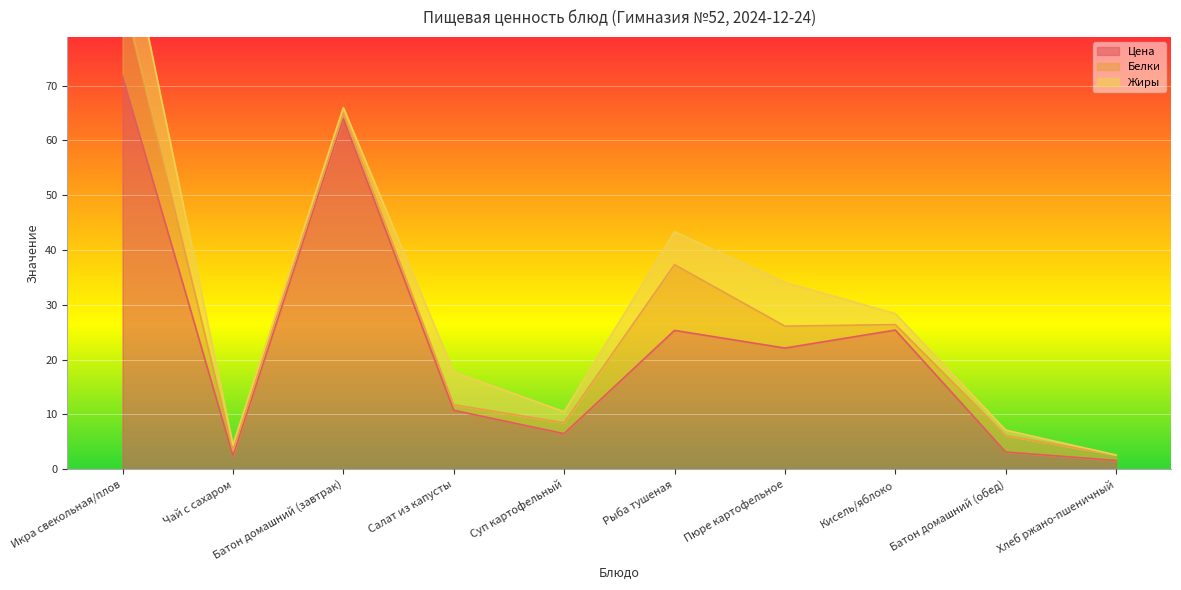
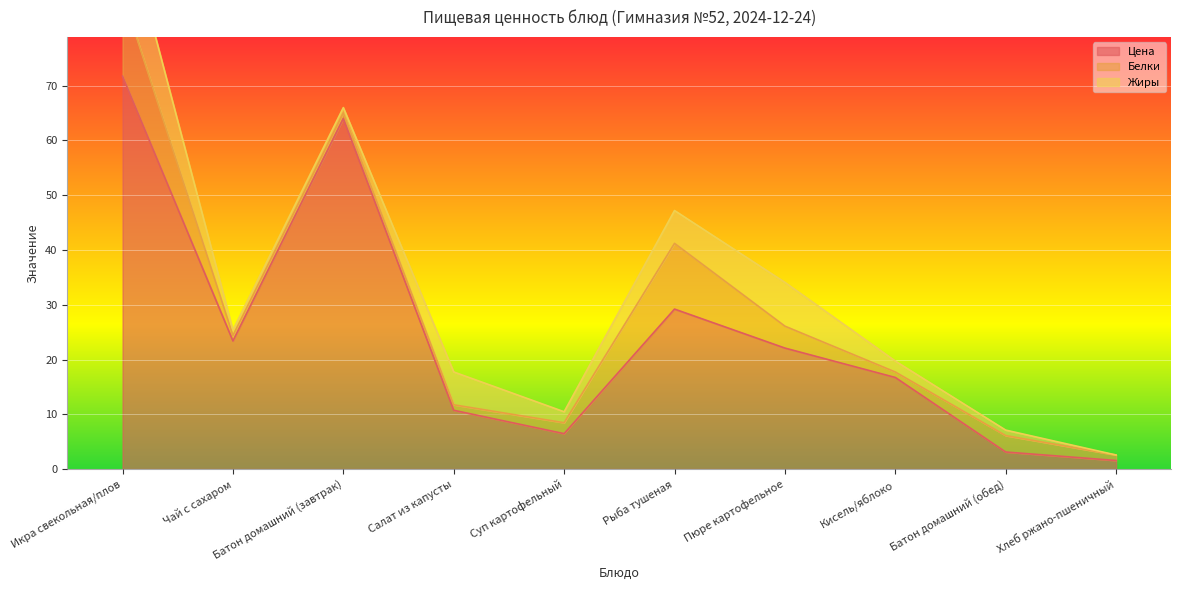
Цена, Чай с сахаром: 2 -> 23
Цена, Рыба тушеная: 25 -> 29
Цена, Кисель/яблоко: 25 -> 17
